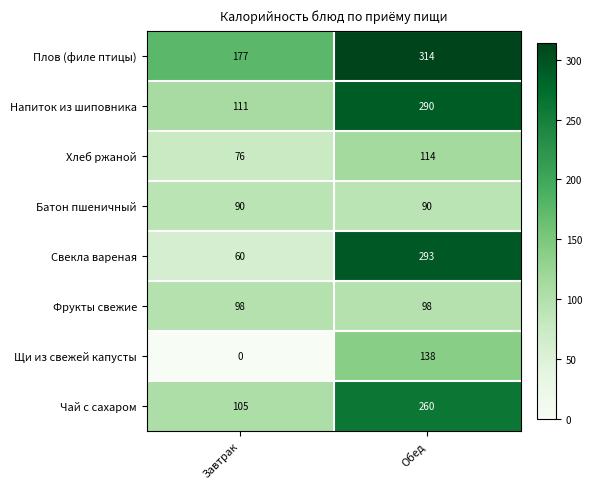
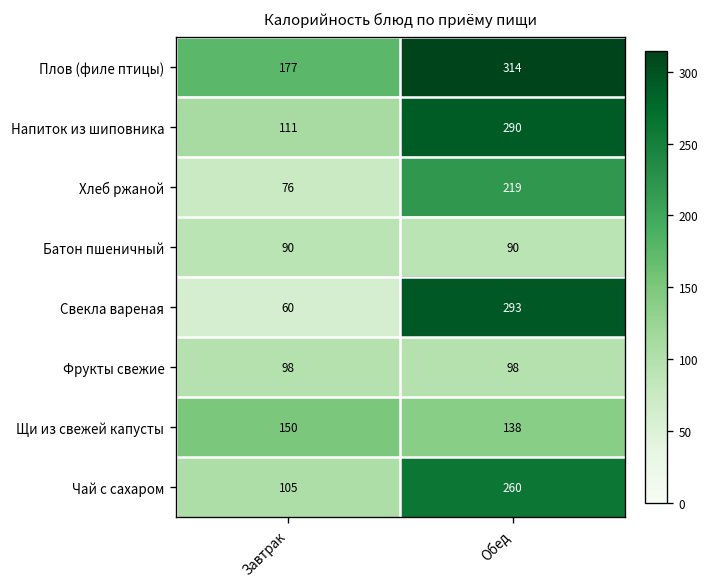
Хлеб ржаной, Обед: 114 -> 219
Щи из свежей капусты, Завтрак: 0 -> 150
